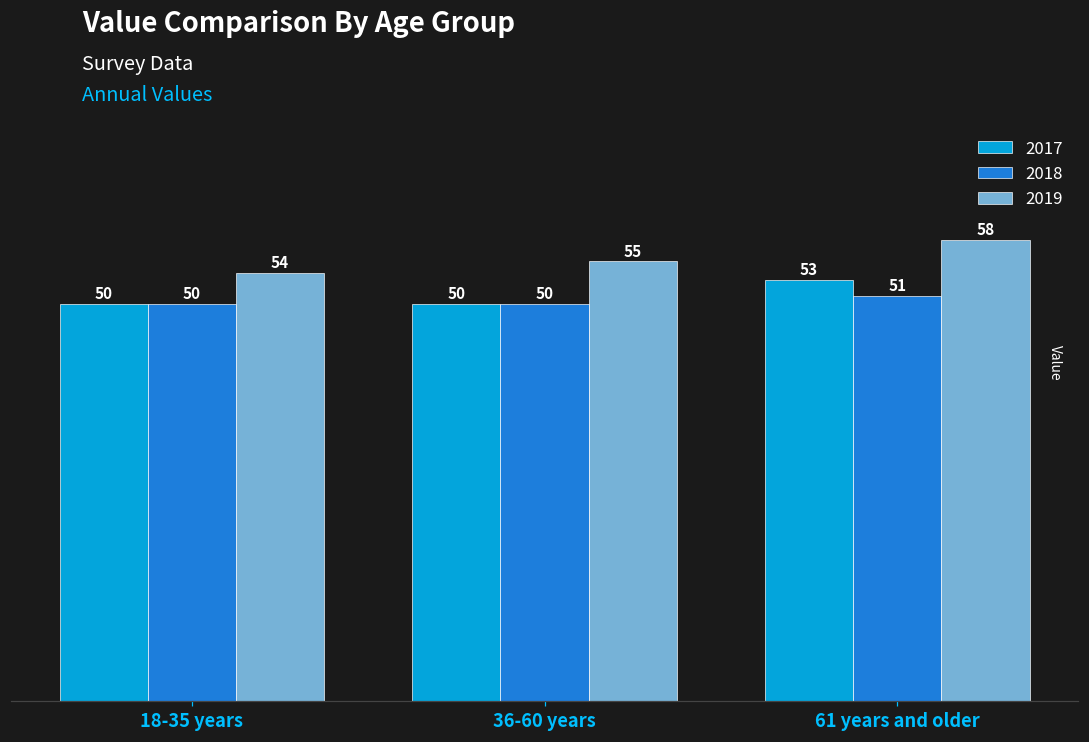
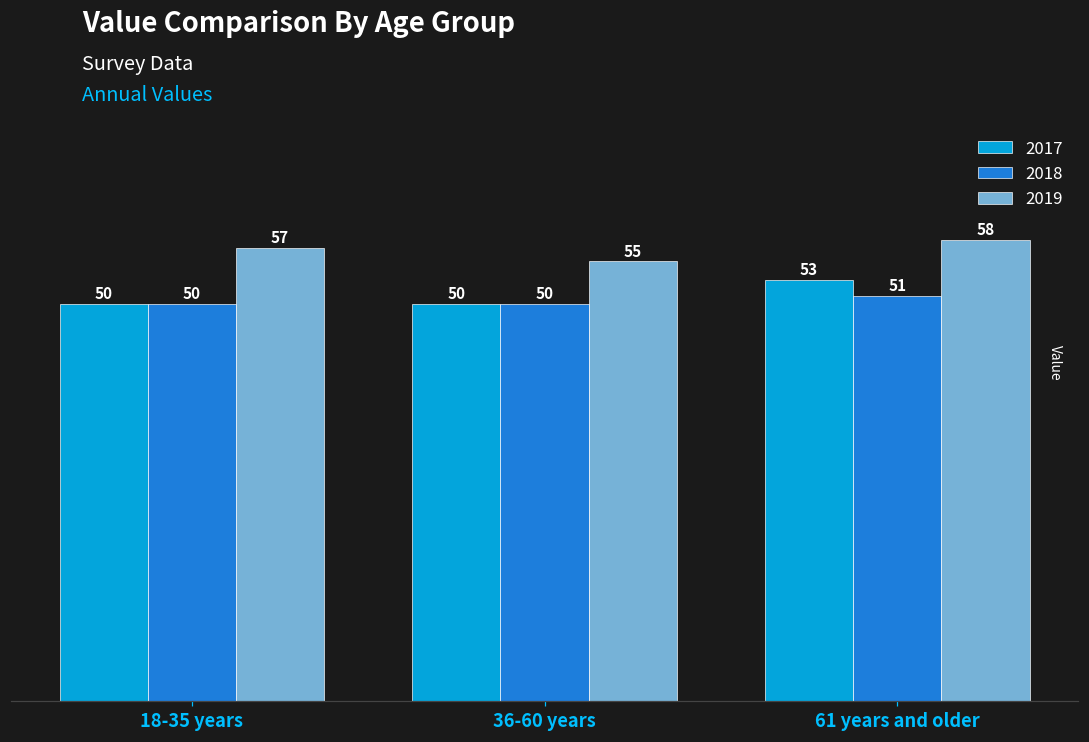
2019, 18-35 years: 54 -> 57
